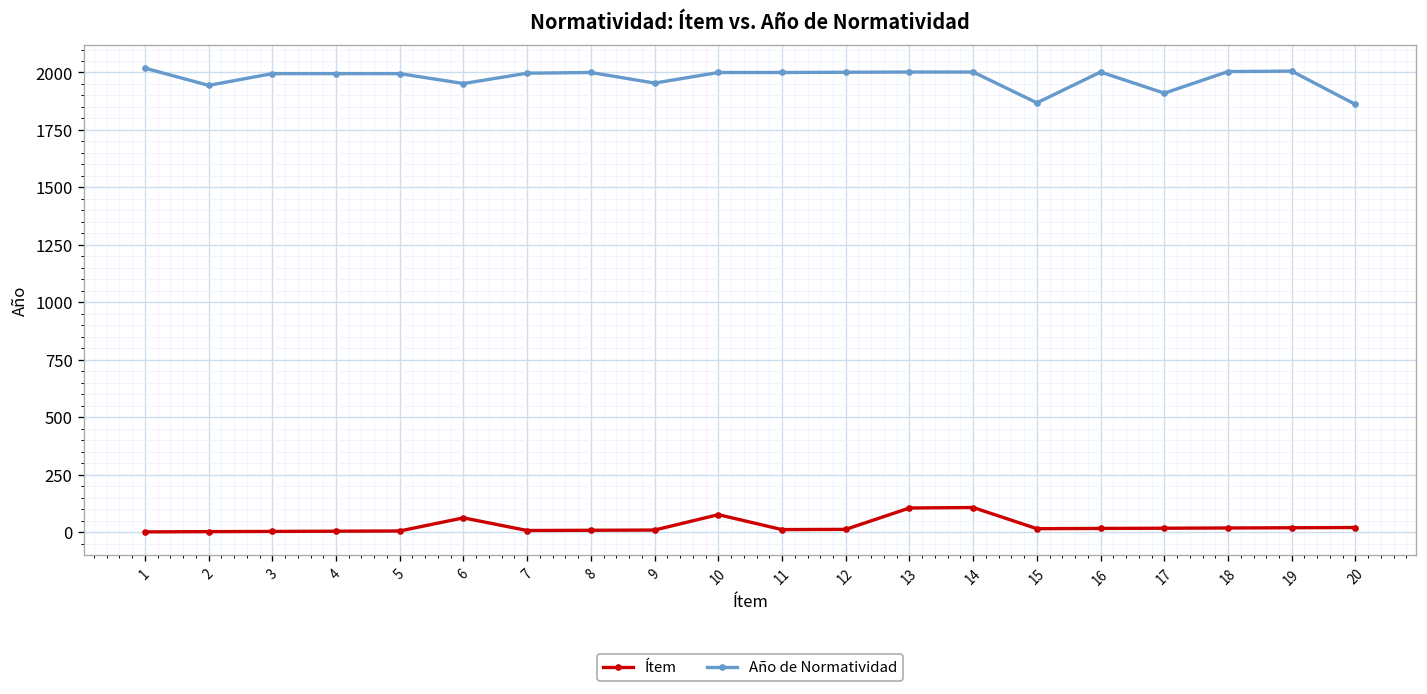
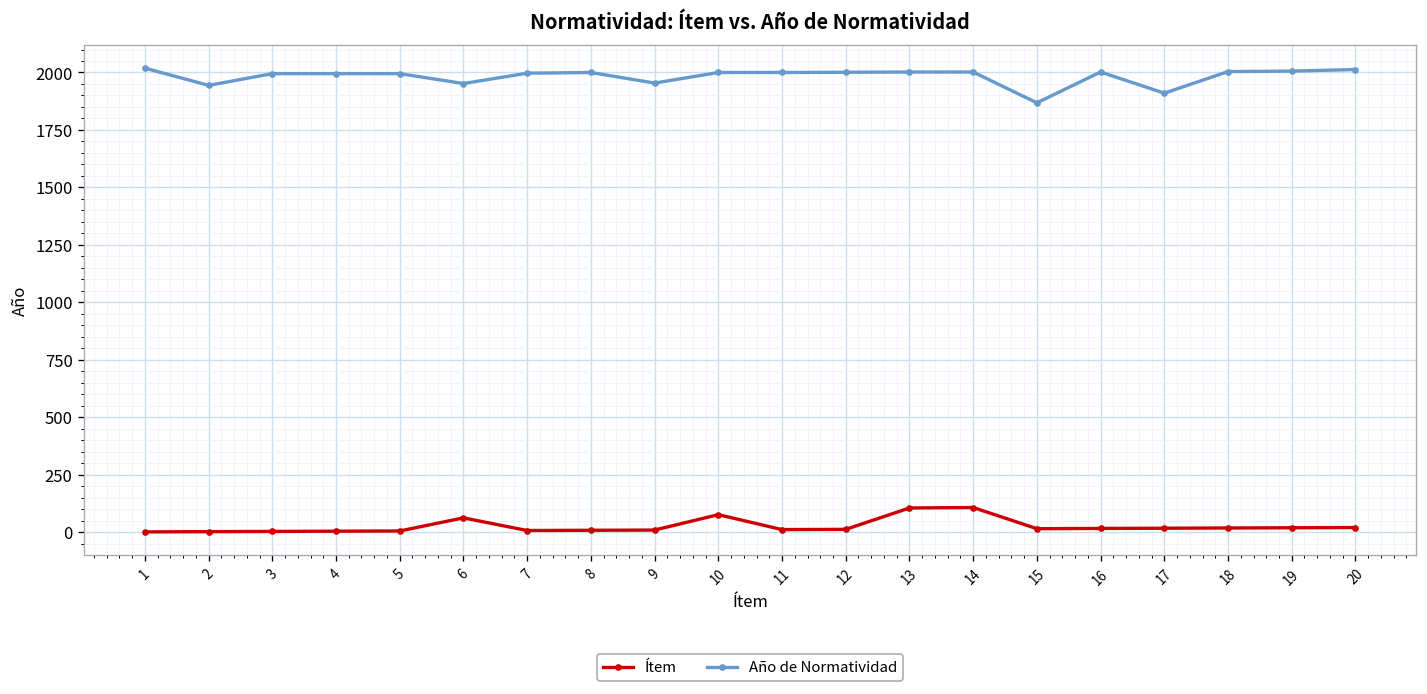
Año de Normatividad, 20: 1860 -> 2010
